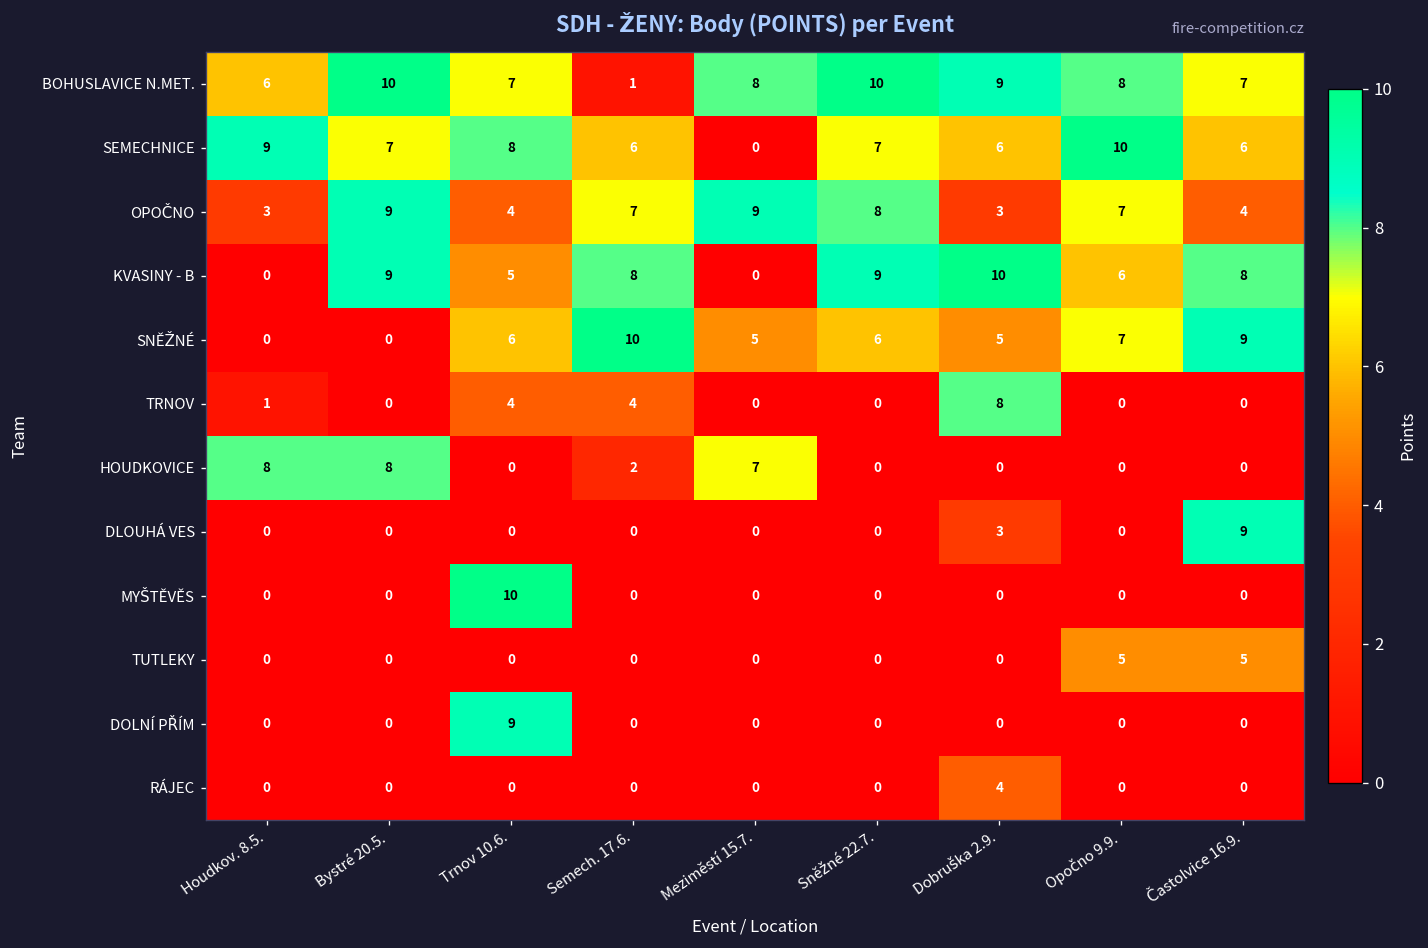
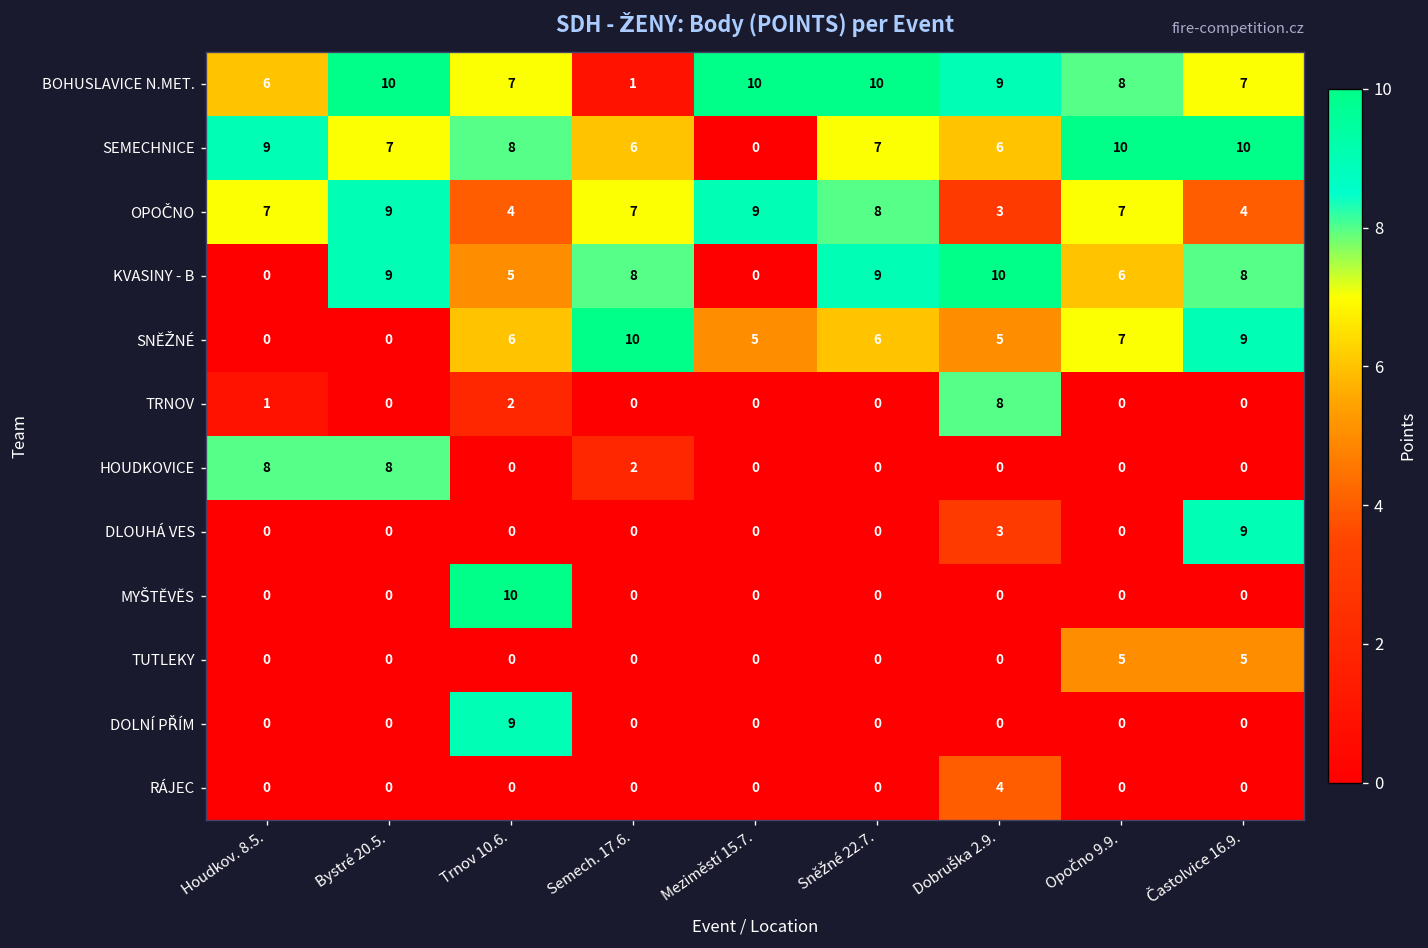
BOHUSLAVICE N.MET., Meziměstí 15.7.: 8 -> 10
SEMECHNICE, Častolvice 16.9.: 6 -> 10
OPOČNO, Houdkov. 8.5.: 3 -> 7
TRNOV, Trnov 10.6.: 4 -> 2
TRNOV, Semech. 17.6.: 4 -> 0
HOUDKOVICE, Meziměstí 15.7.: 7 -> 0
